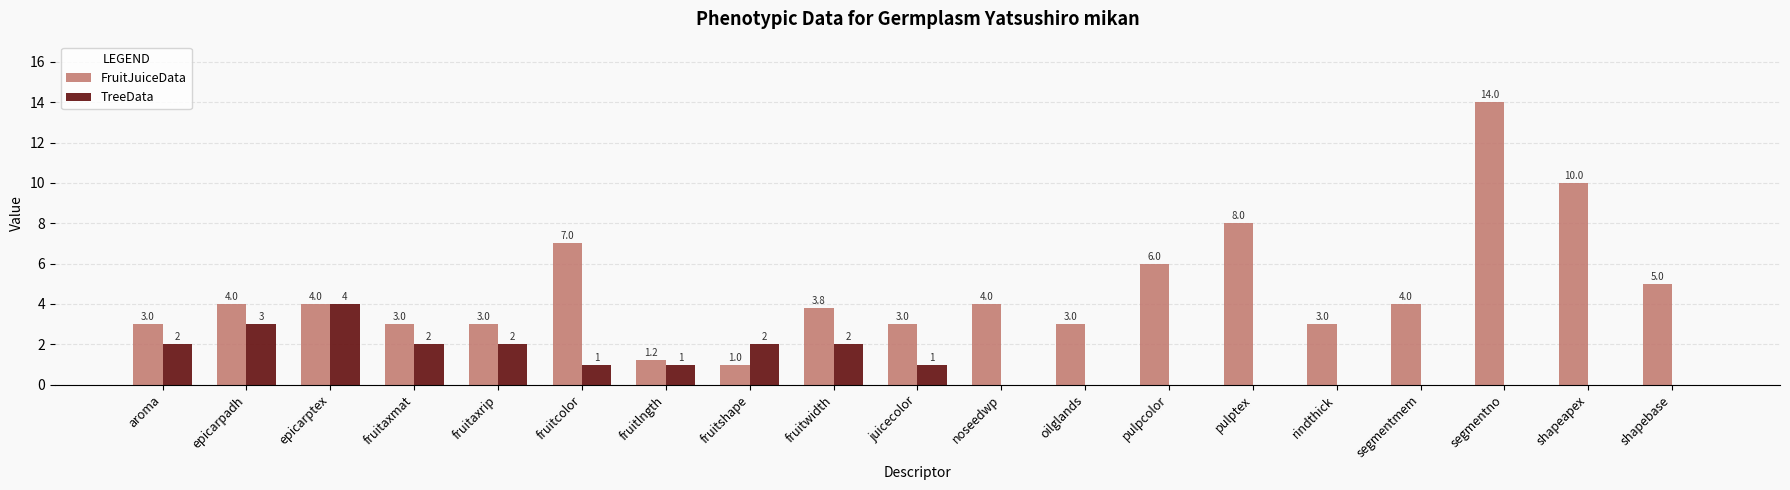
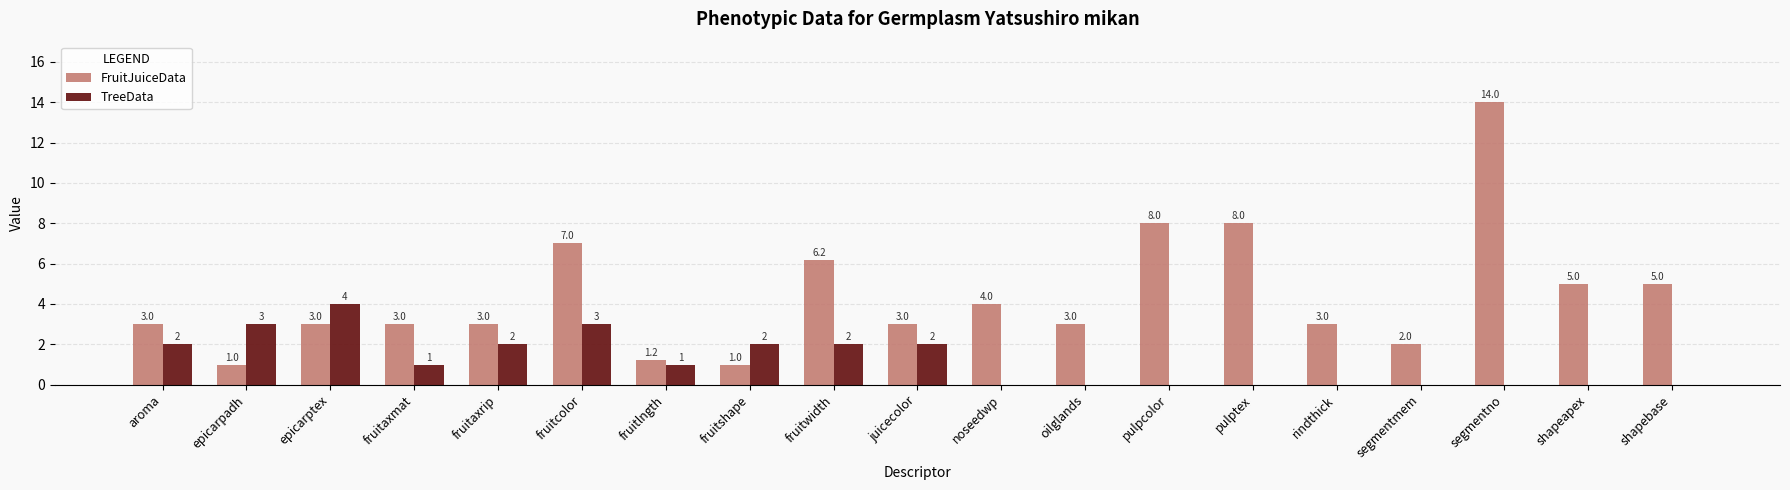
FruitJuiceData, epicarpadh: 4.0 -> 1.0
FruitJuiceData, epicarptex: 4.0 -> 3.0
TreeData, fruitaxmat: 2 -> 1
TreeData, fruitcolor: 1 -> 3
FruitJuiceData, fruitwidth: 3.8 -> 6.2
TreeData, juicecolor: 1 -> 2
FruitJuiceData, pulpcolor: 6.0 -> 8.0
FruitJuiceData, segmentmem: 4.0 -> 2.0
FruitJuiceData, shapeapex: 10.0 -> 5.0
